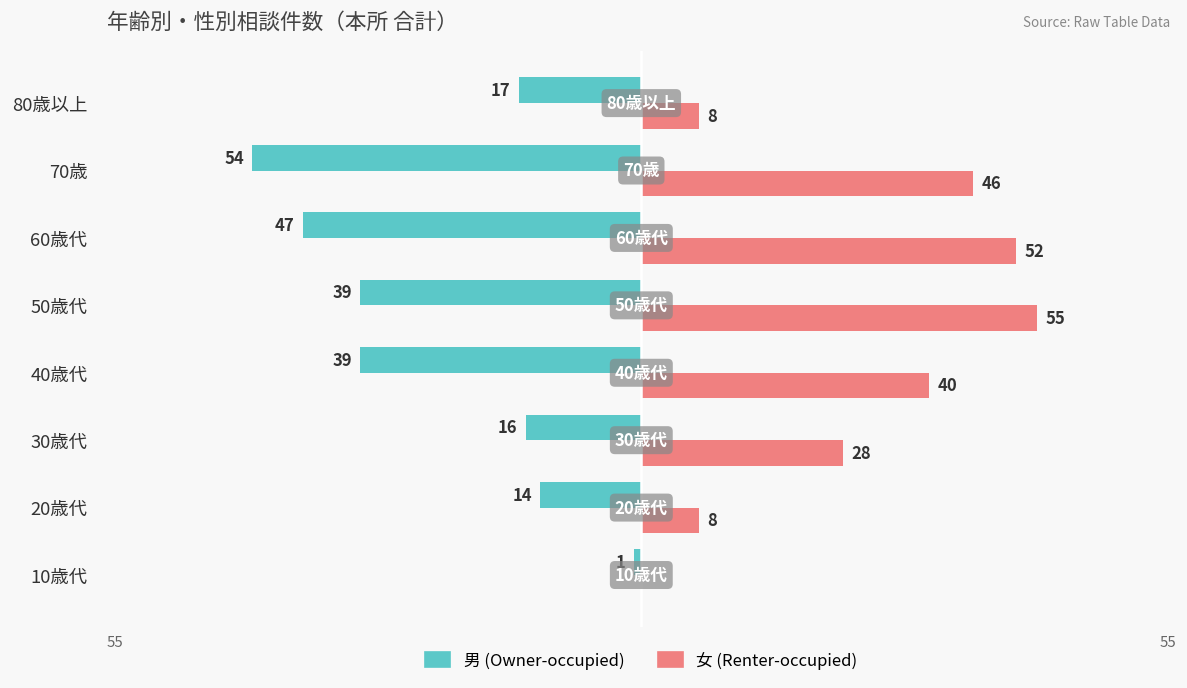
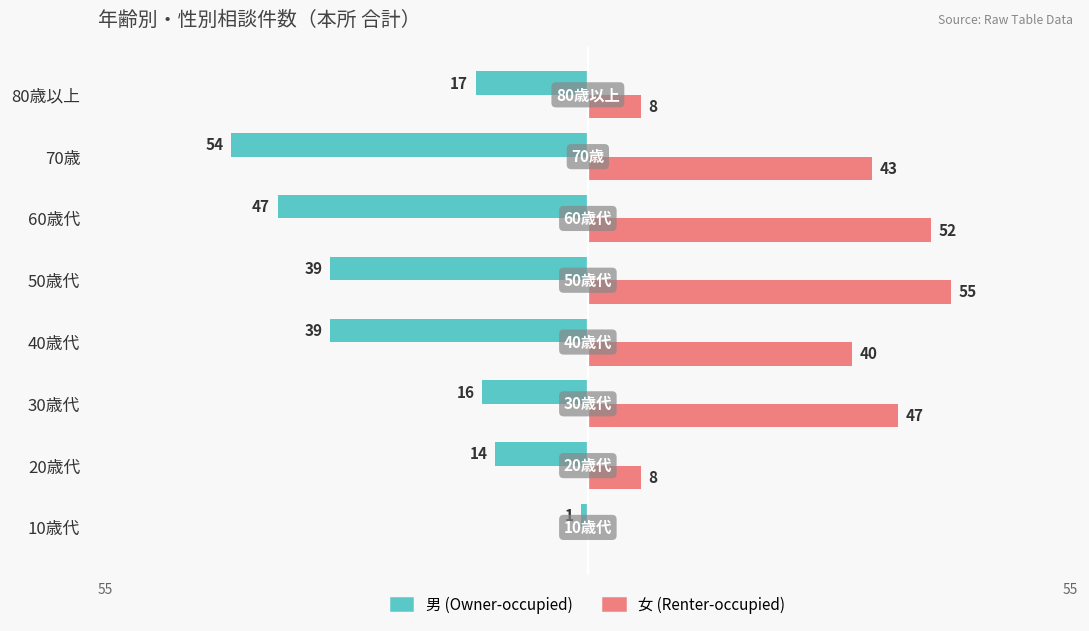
女 (Renter-occupied), 70歳: 46 -> 43
女 (Renter-occupied), 30歳代: 28 -> 47
